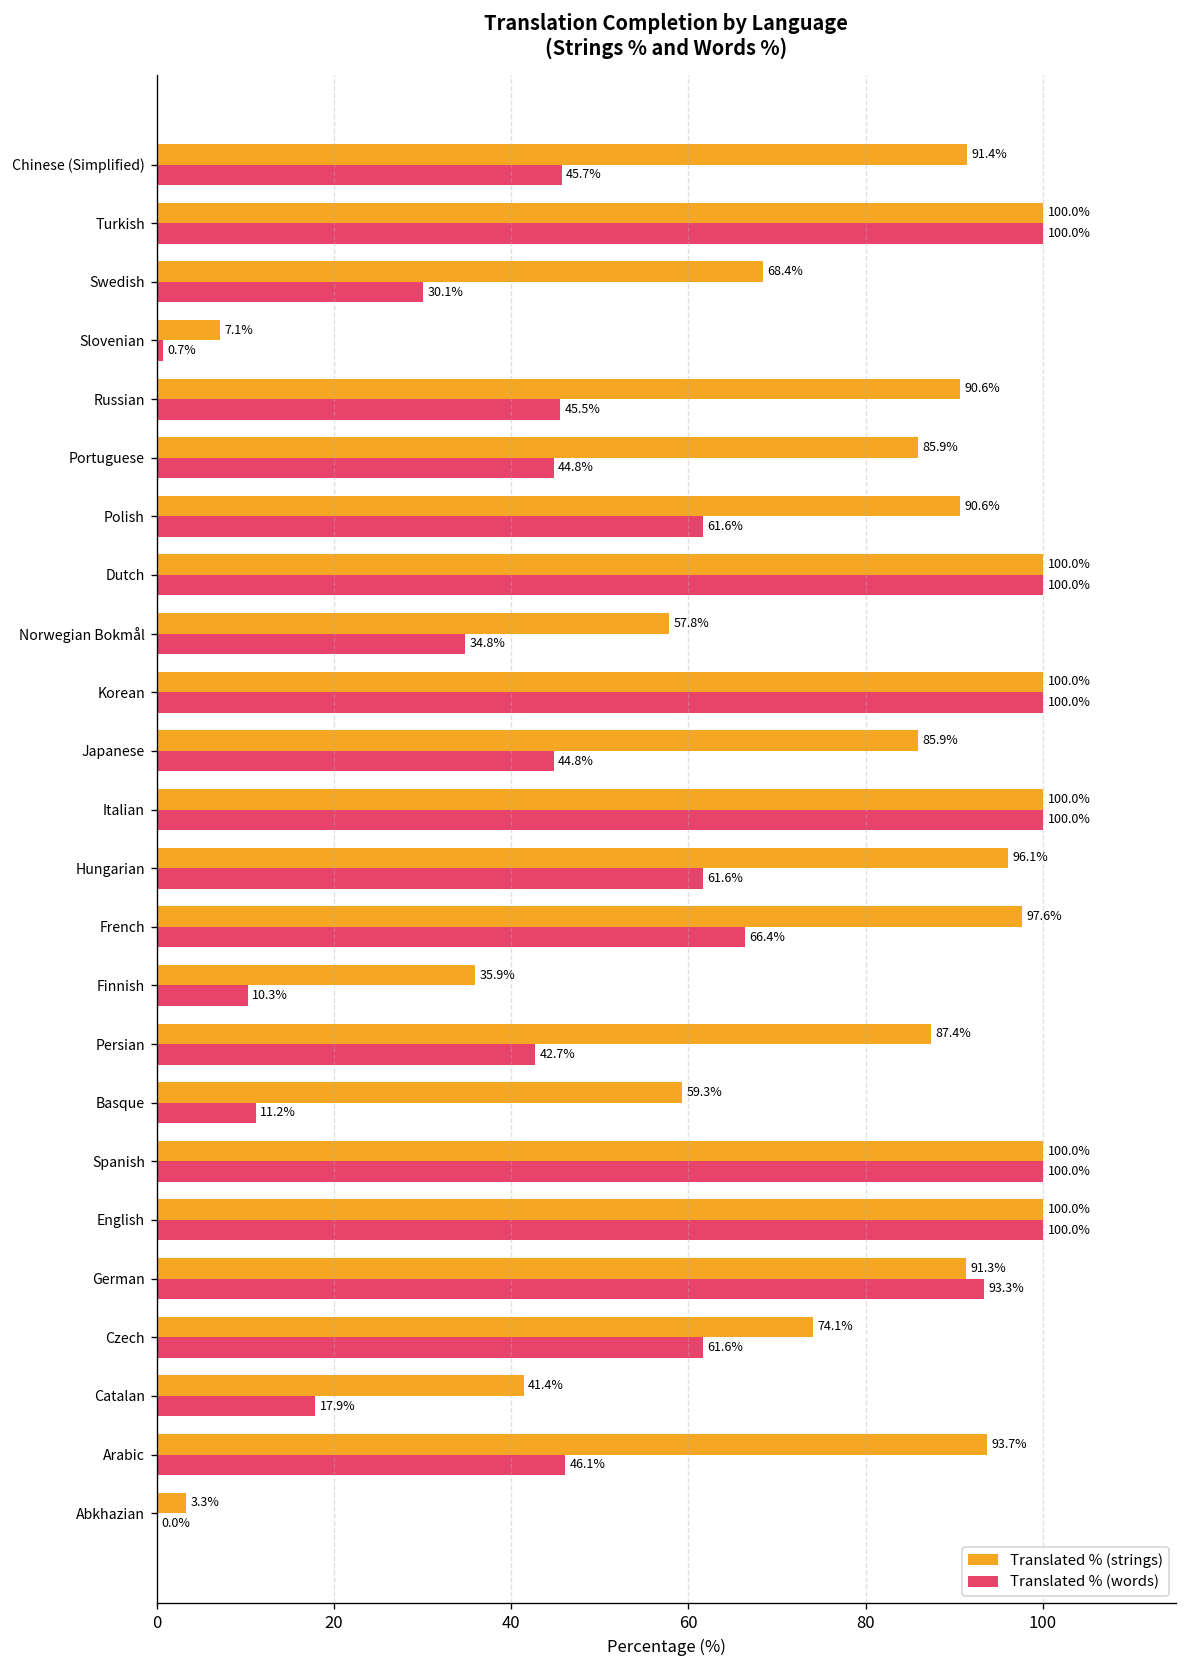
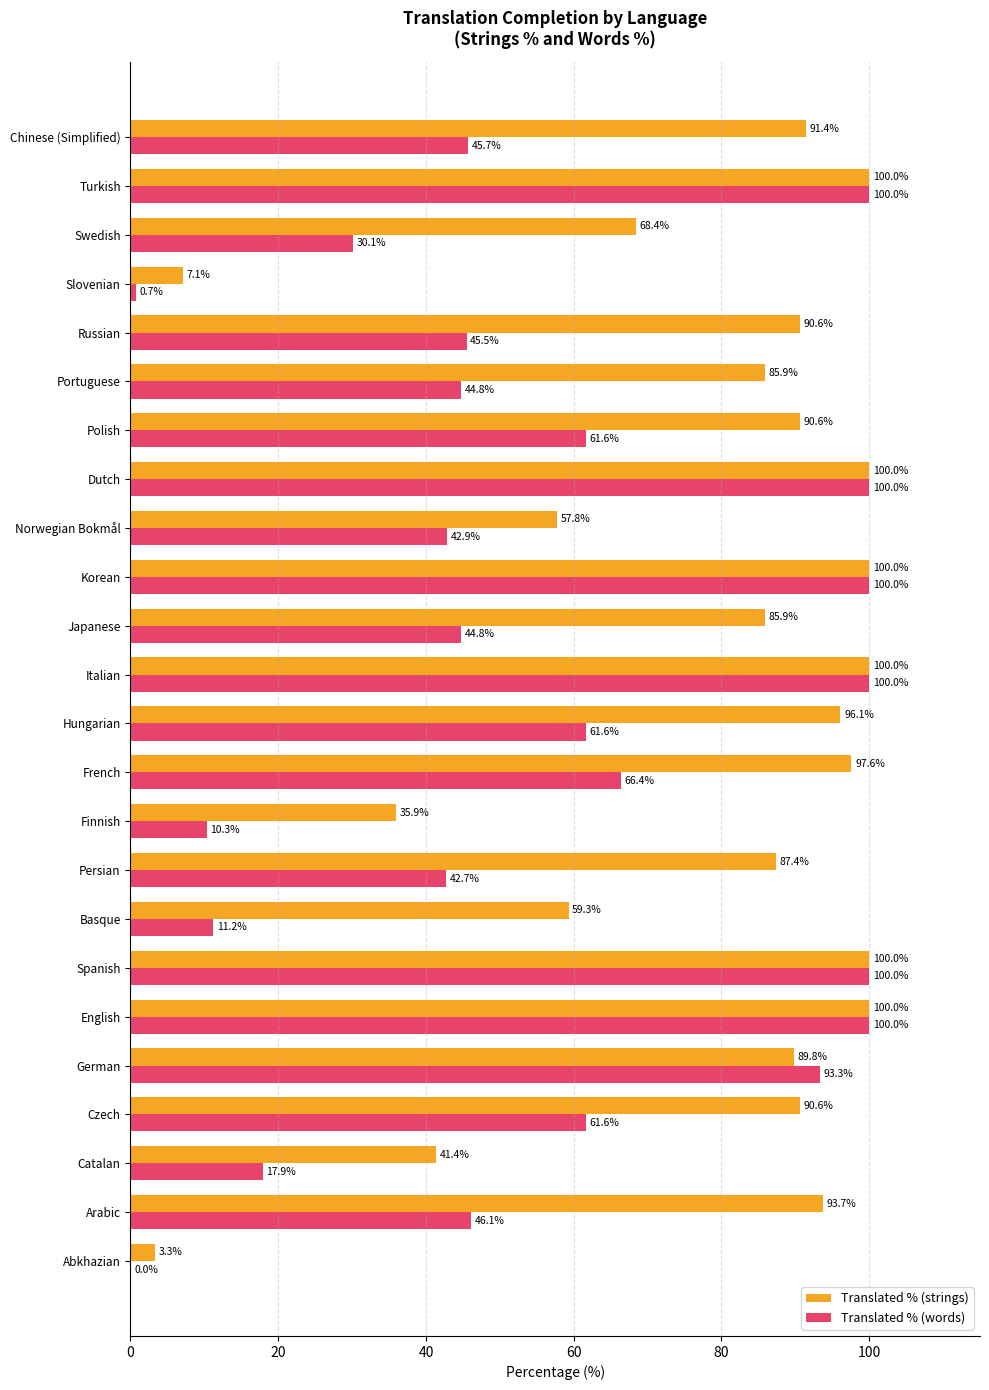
Translated % (words), Norwegian Bokmål: 34.8% -> 42.9%
Translated % (strings), German: 91.3% -> 89.8%
Translated % (strings), Czech: 74.1% -> 90.6%
